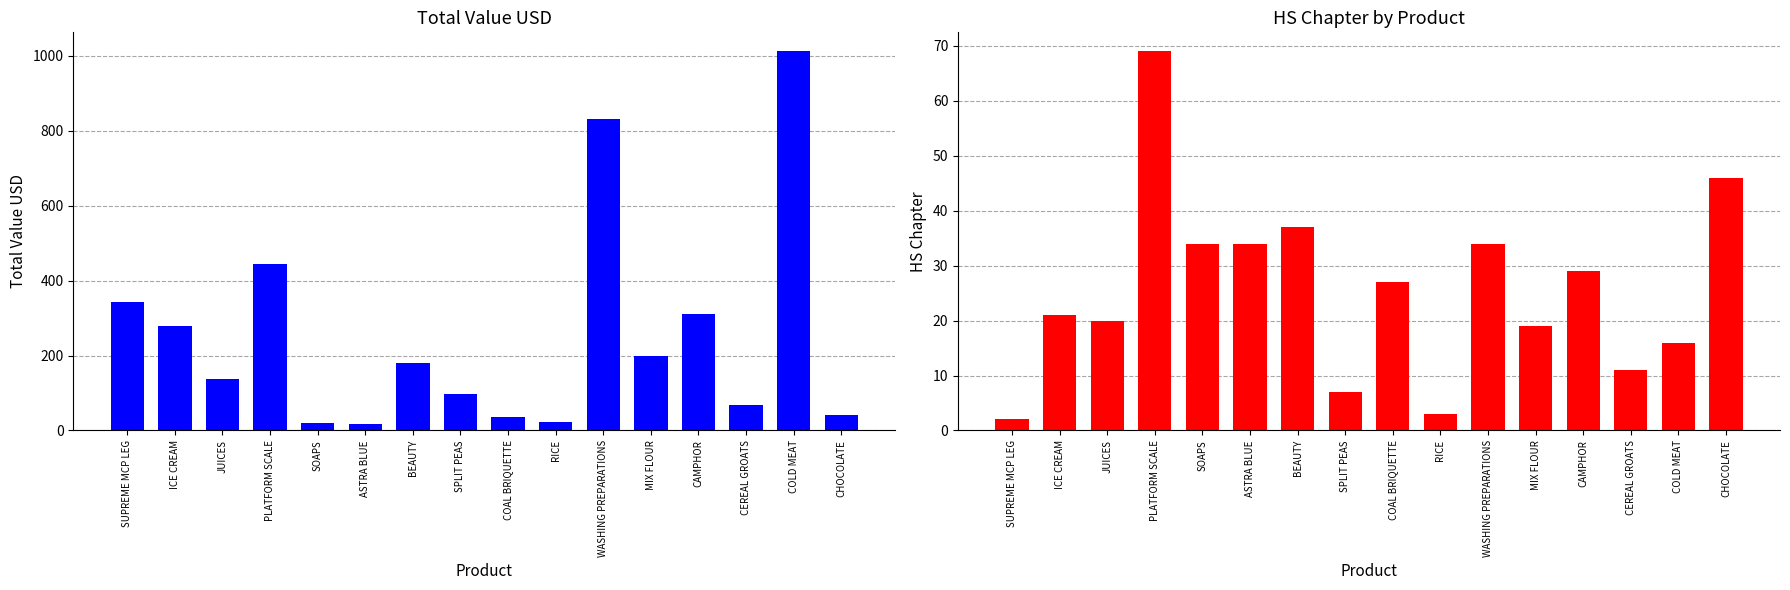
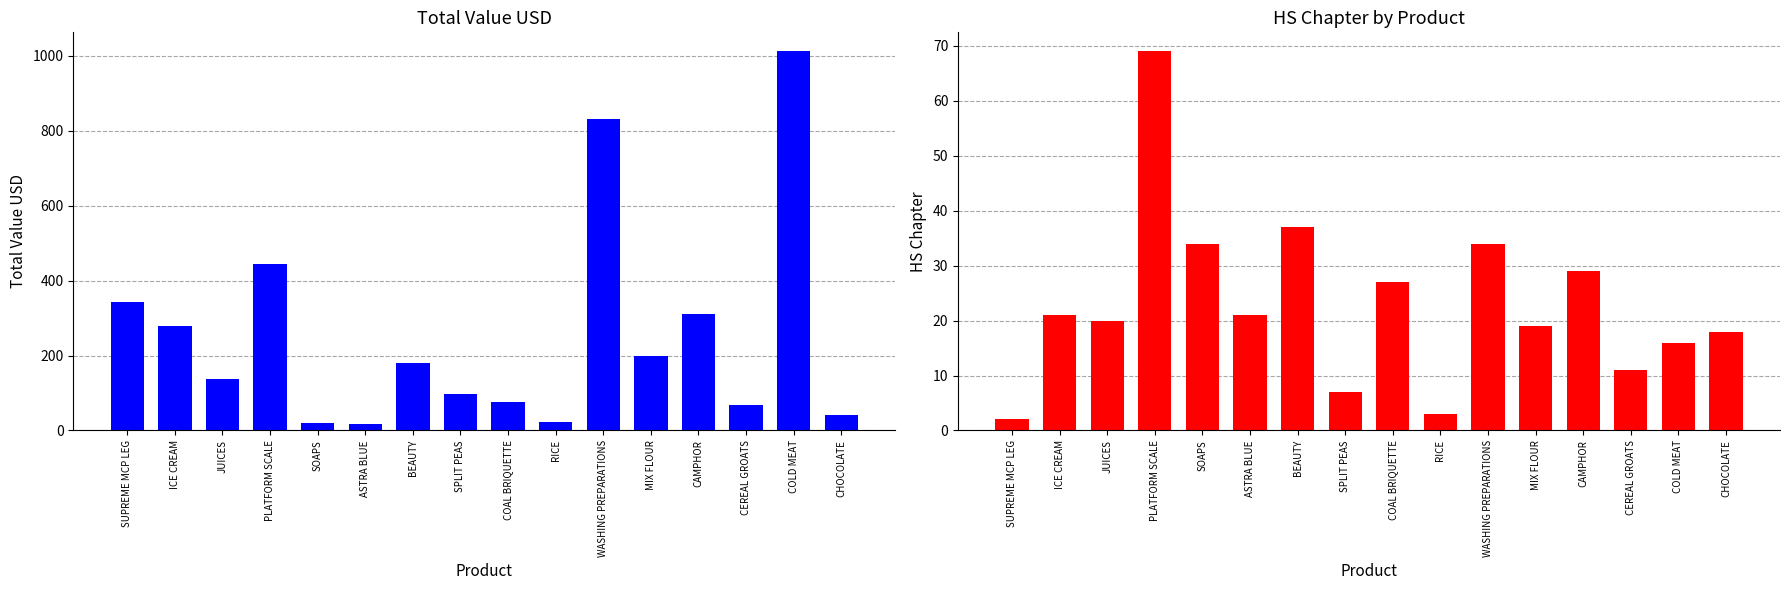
Total Value USD, COAL BRIQUETTE: 40 -> 80
HS Chapter by Product, ASTRA BLUE: 34 -> 21
HS Chapter by Product, CHOCOLATE: 46 -> 18
